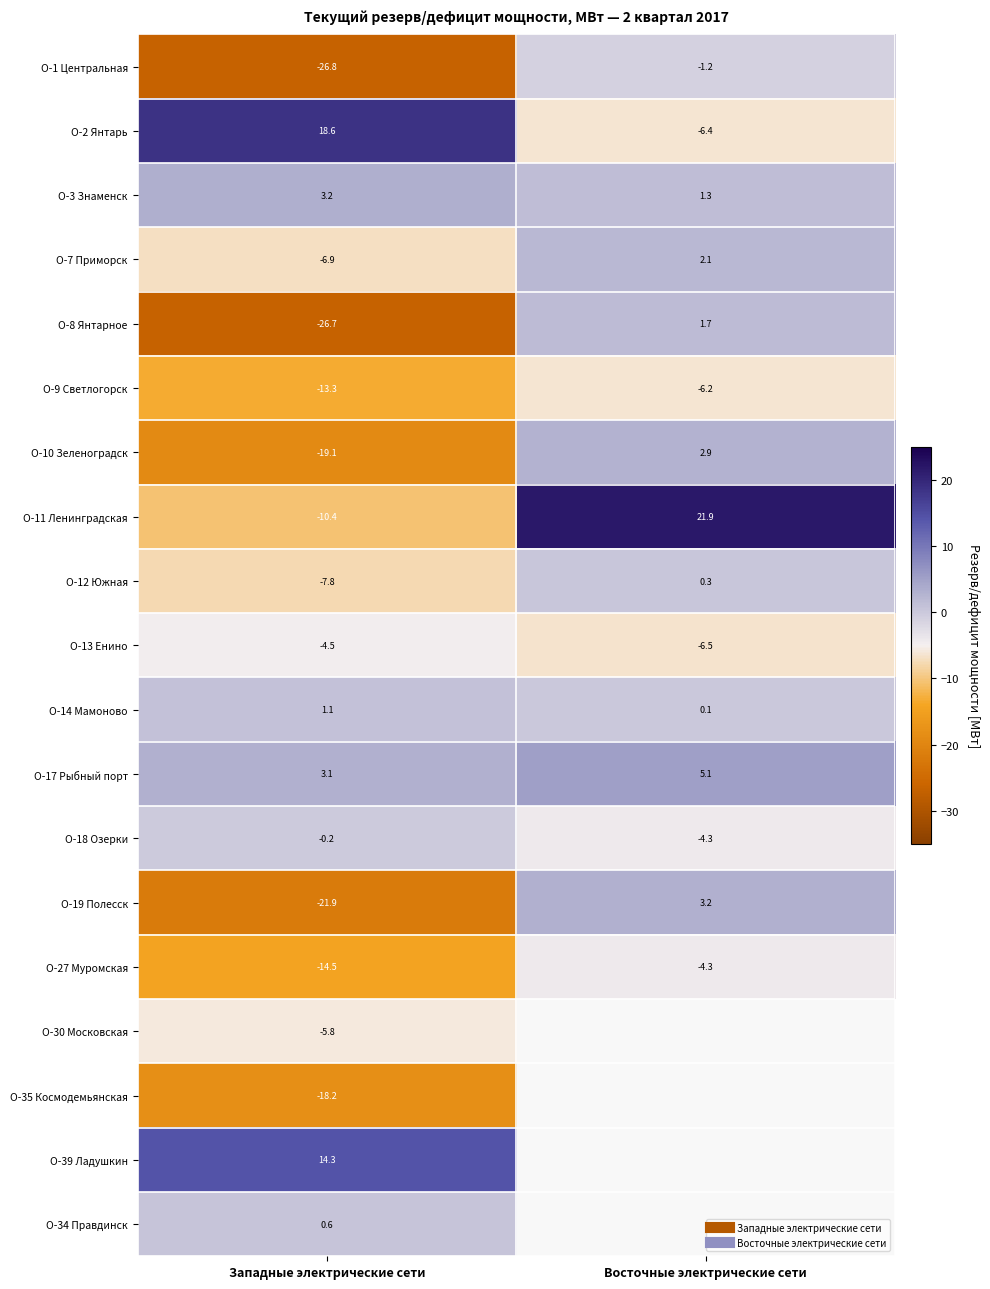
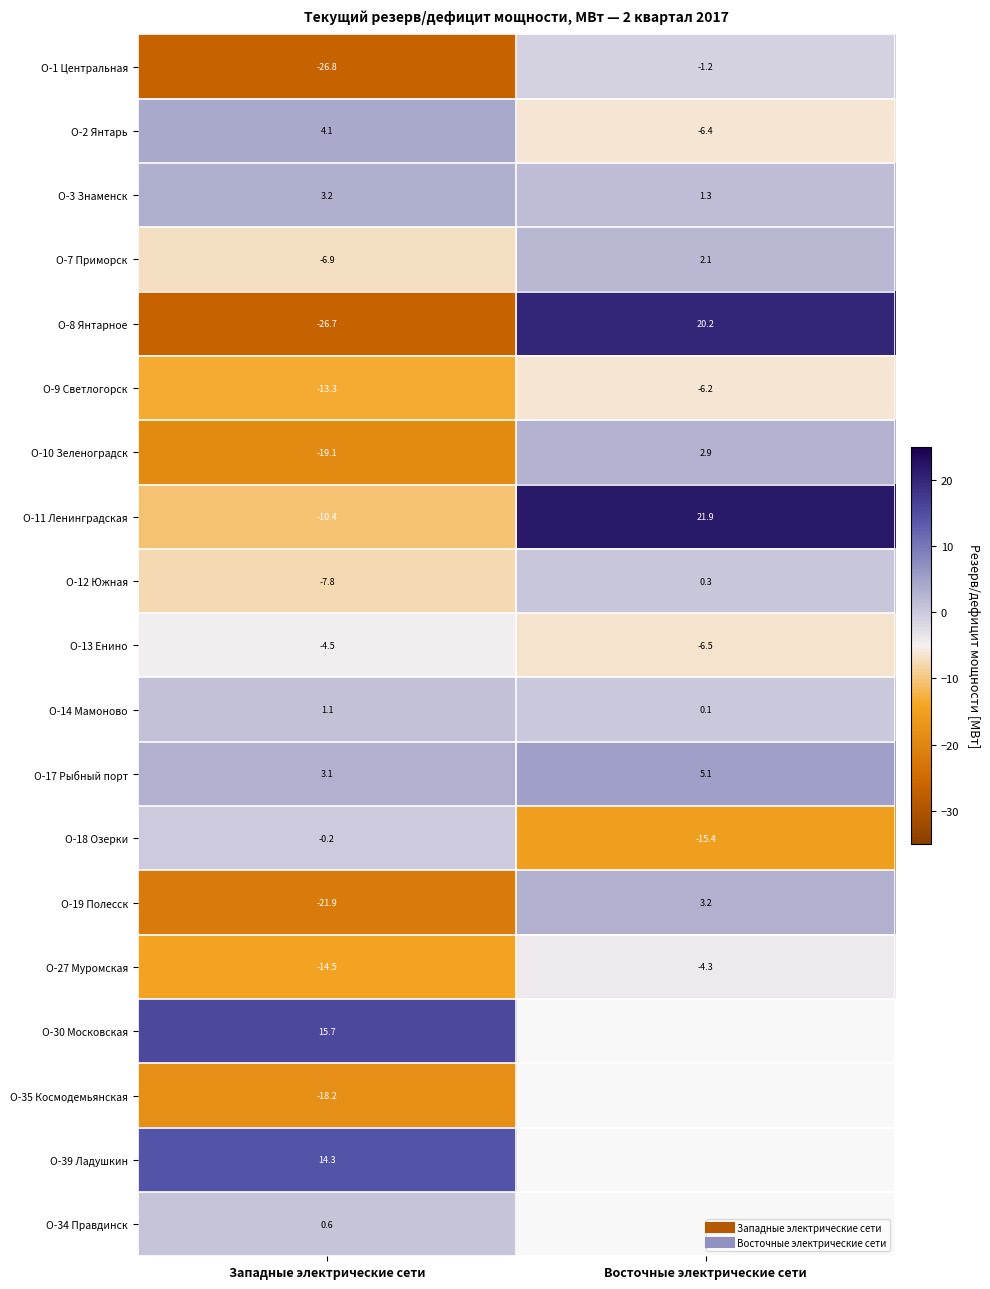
О-2 Янтарь, Западные электрические сети: 18.6 -> 4.1
О-8 Янтарное, Восточные электрические сети: 1.7 -> 20.2
О-18 Озерки, Восточные электрические сети: -4.3 -> -15.4
О-30 Московская, Западные электрические сети: -5.8 -> 15.7
